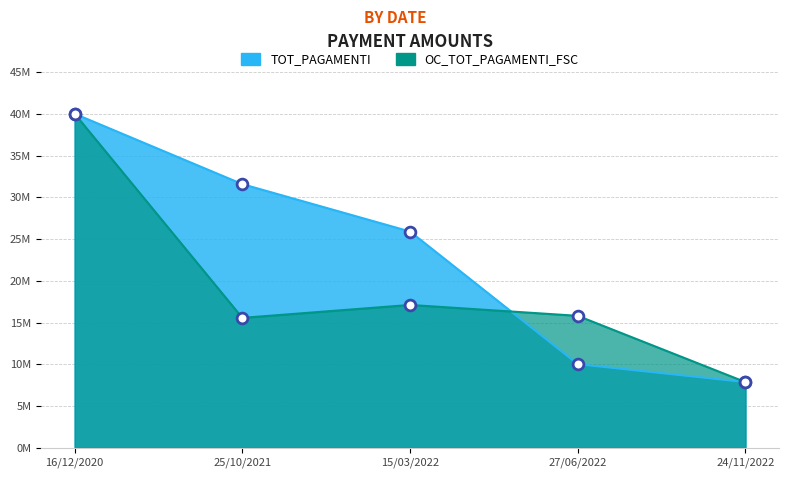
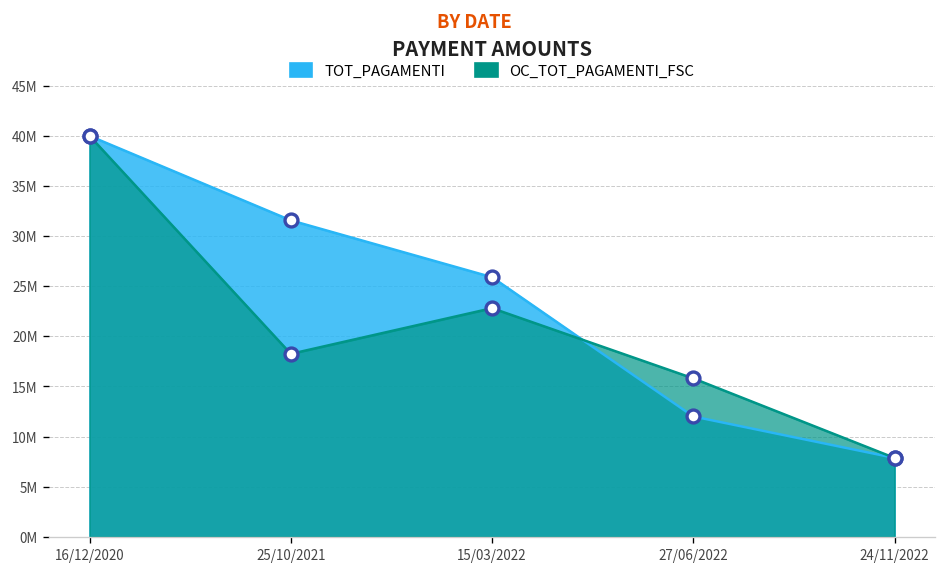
OC_TOT_PAGAMENTI_FSC, 25/10/2021: 16000000 -> 18000000
OC_TOT_PAGAMENTI_FSC, 15/03/2022: 17000000 -> 23000000
TOT_PAGAMENTI, 27/06/2022: 10000000 -> 12000000
